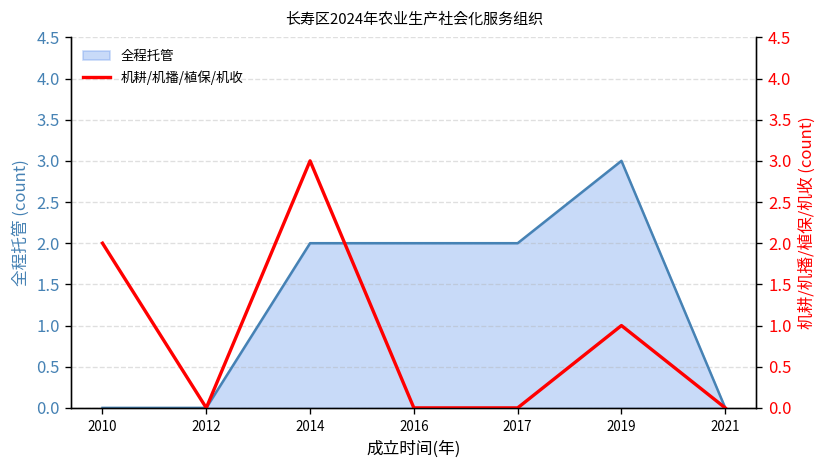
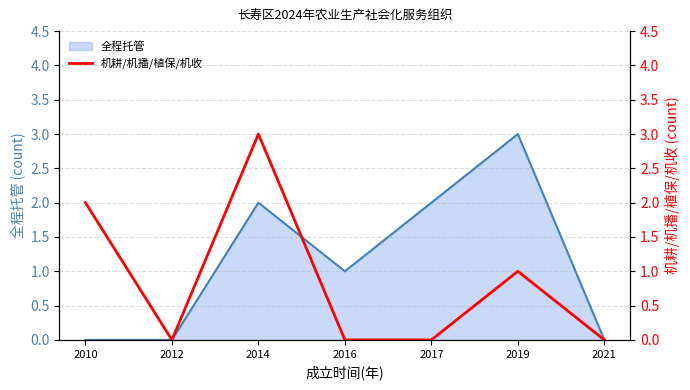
全程托管, 2016: 2 -> 1
